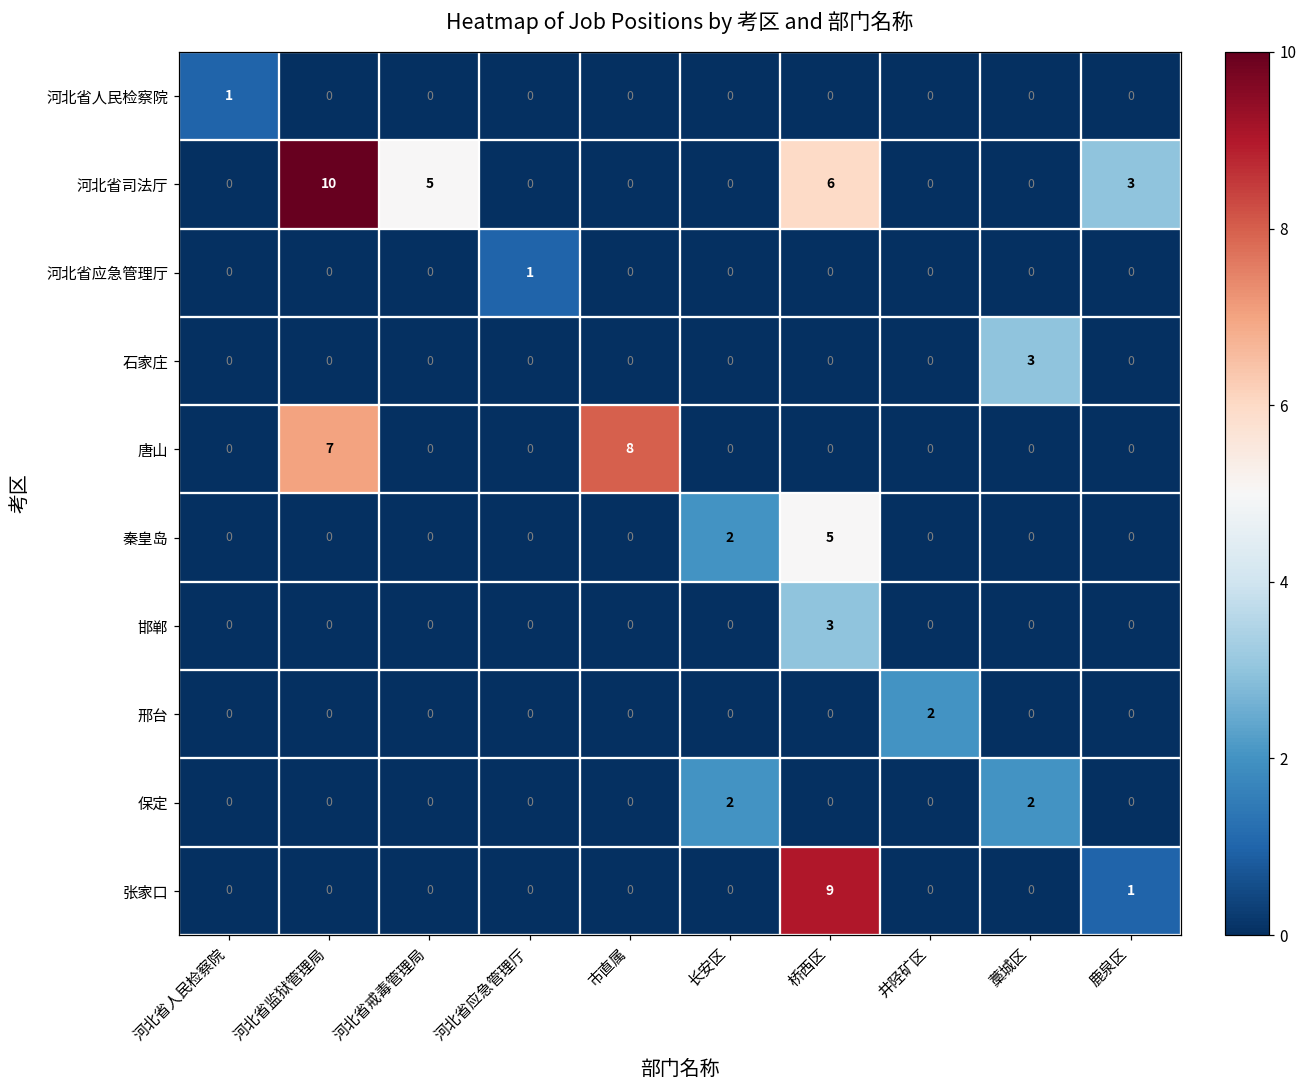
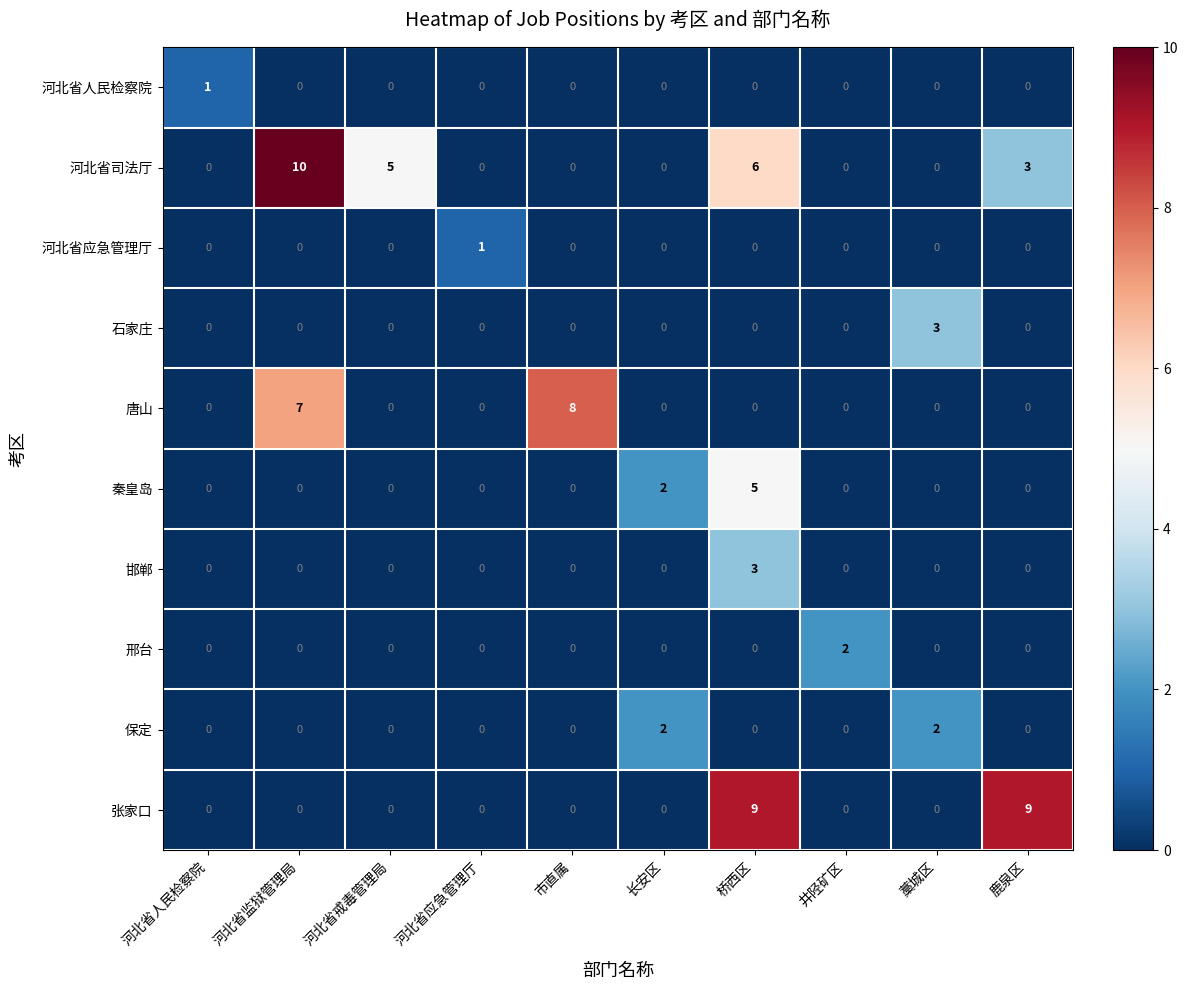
张家口, 鹿泉区: 1 -> 9
